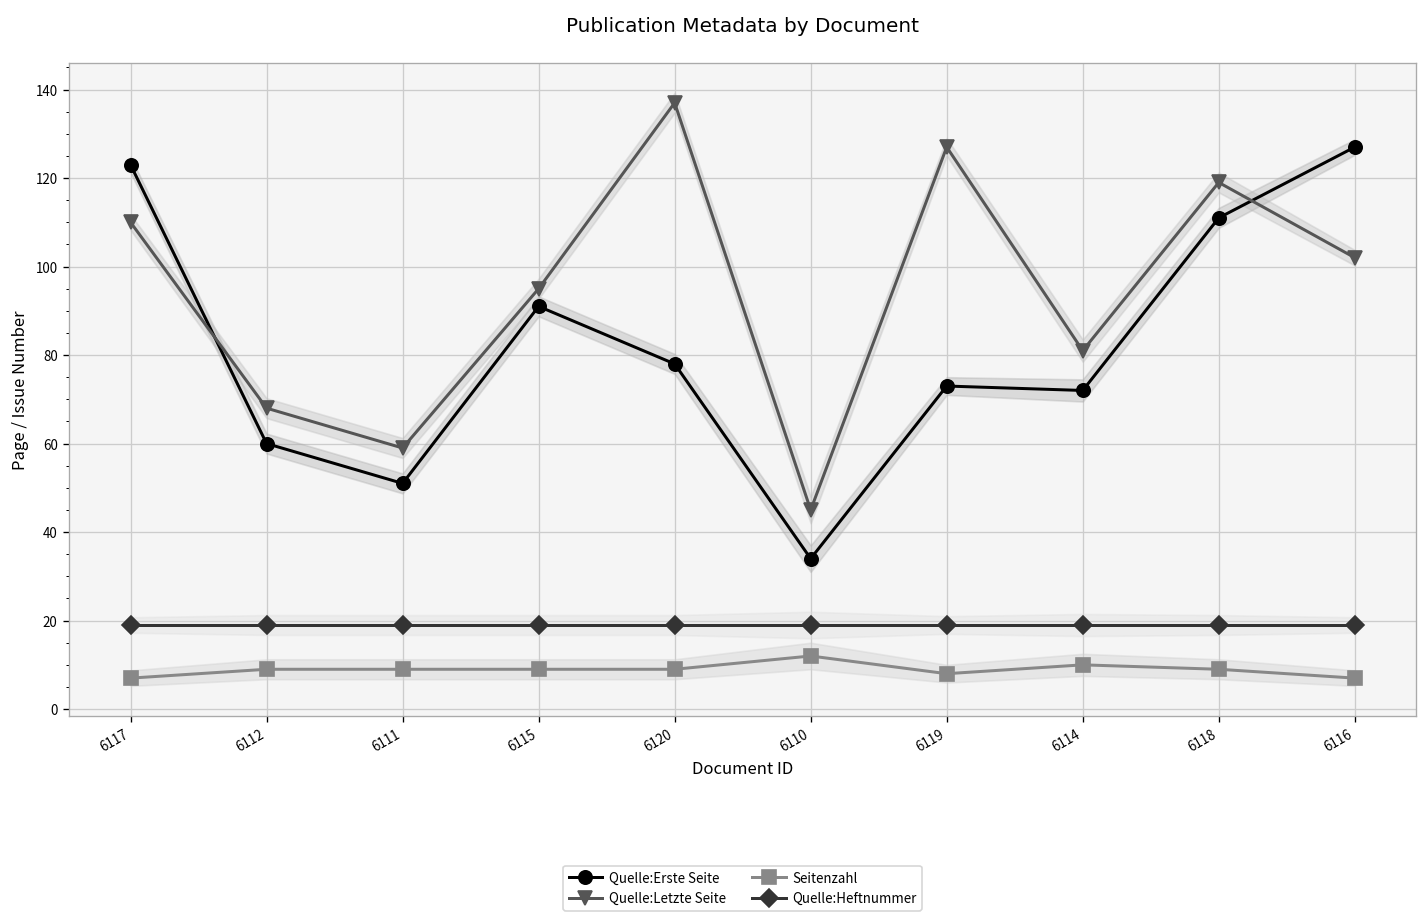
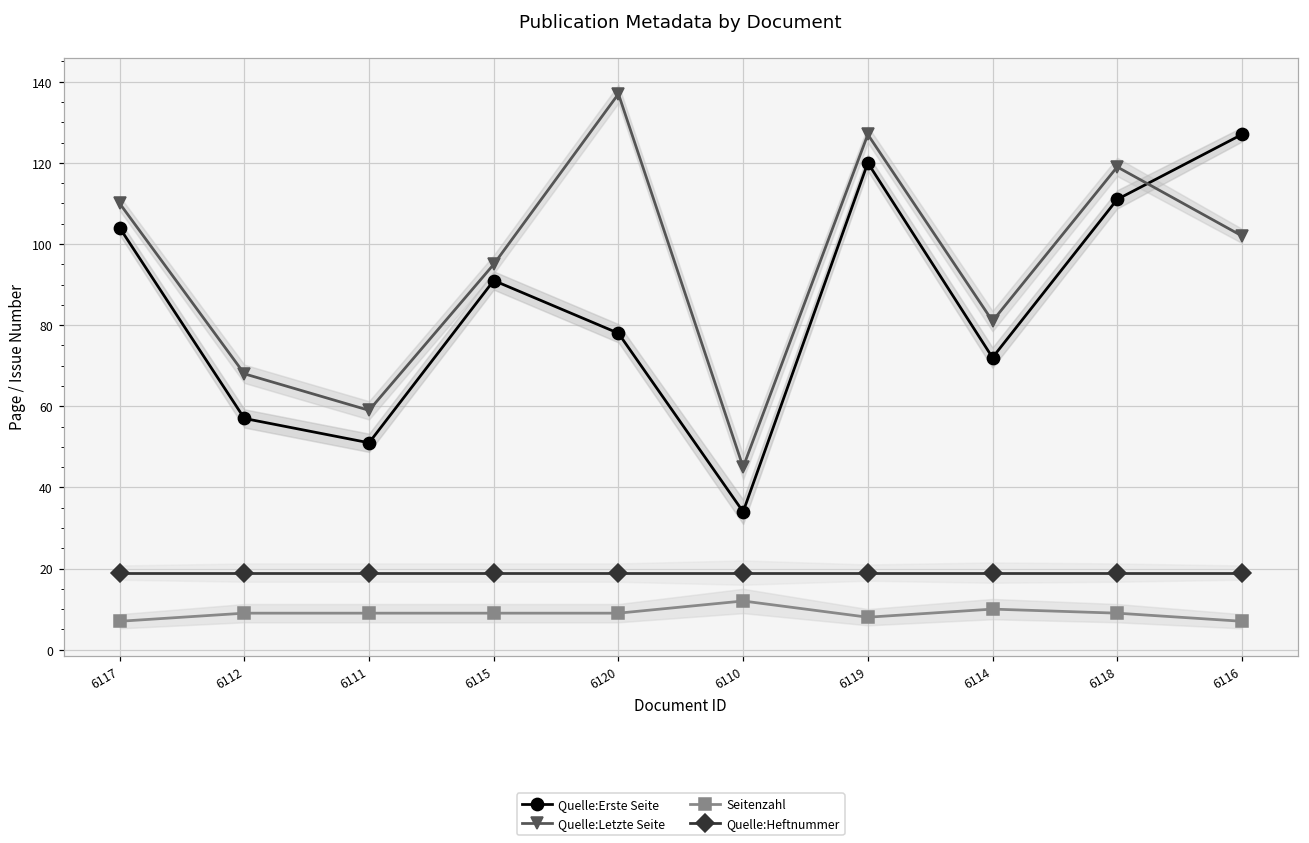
Quelle:Erste Seite, 6117: 123 -> 104
Quelle:Erste Seite, 6112: 60 -> 57
Quelle:Erste Seite, 6119: 73 -> 120
